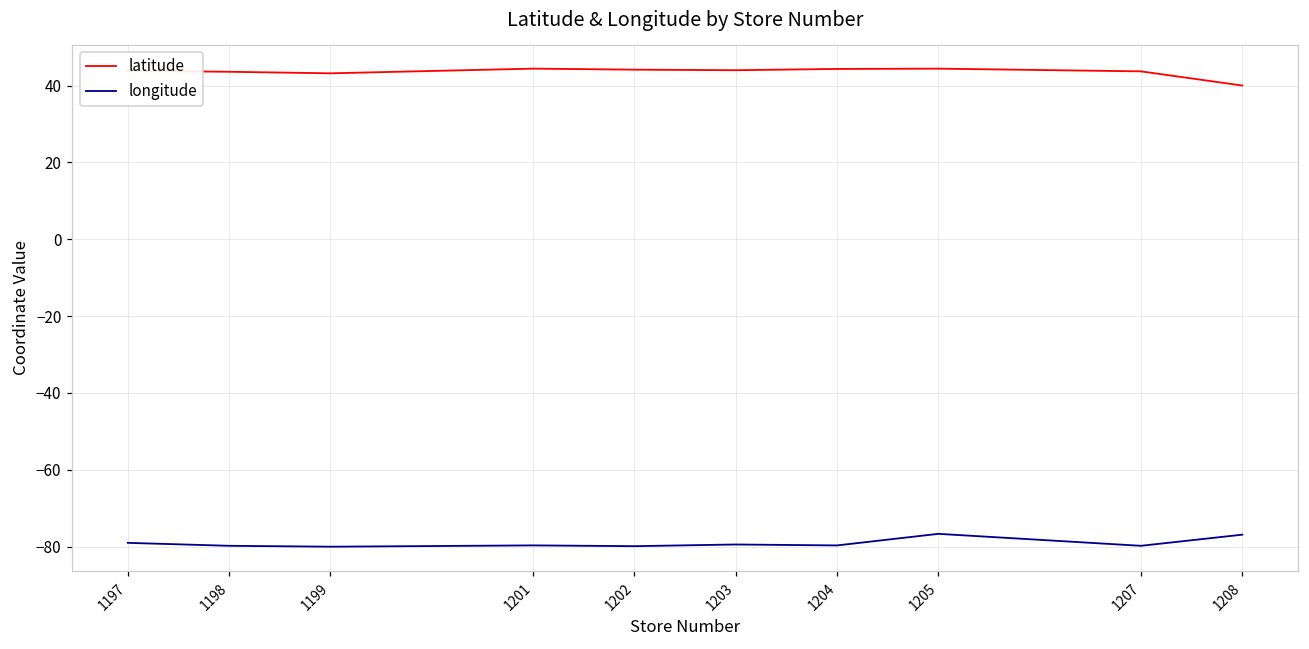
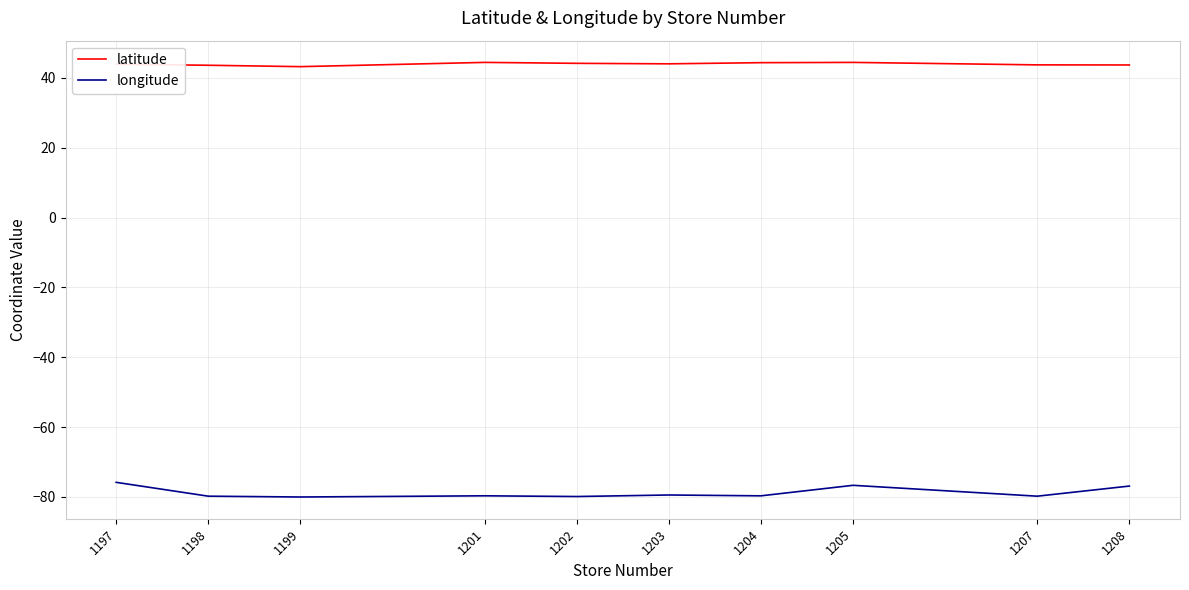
longitude, 1197: -79 -> -76
latitude, 1208: 40 -> 44
